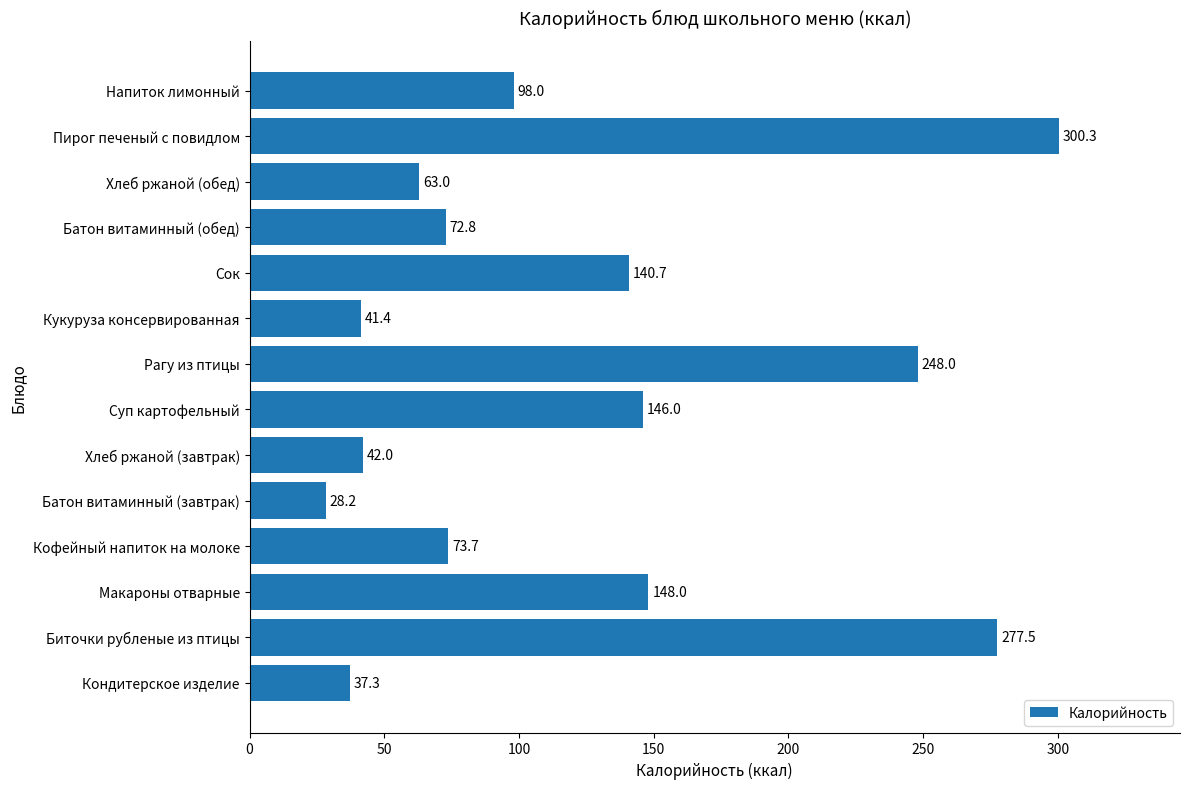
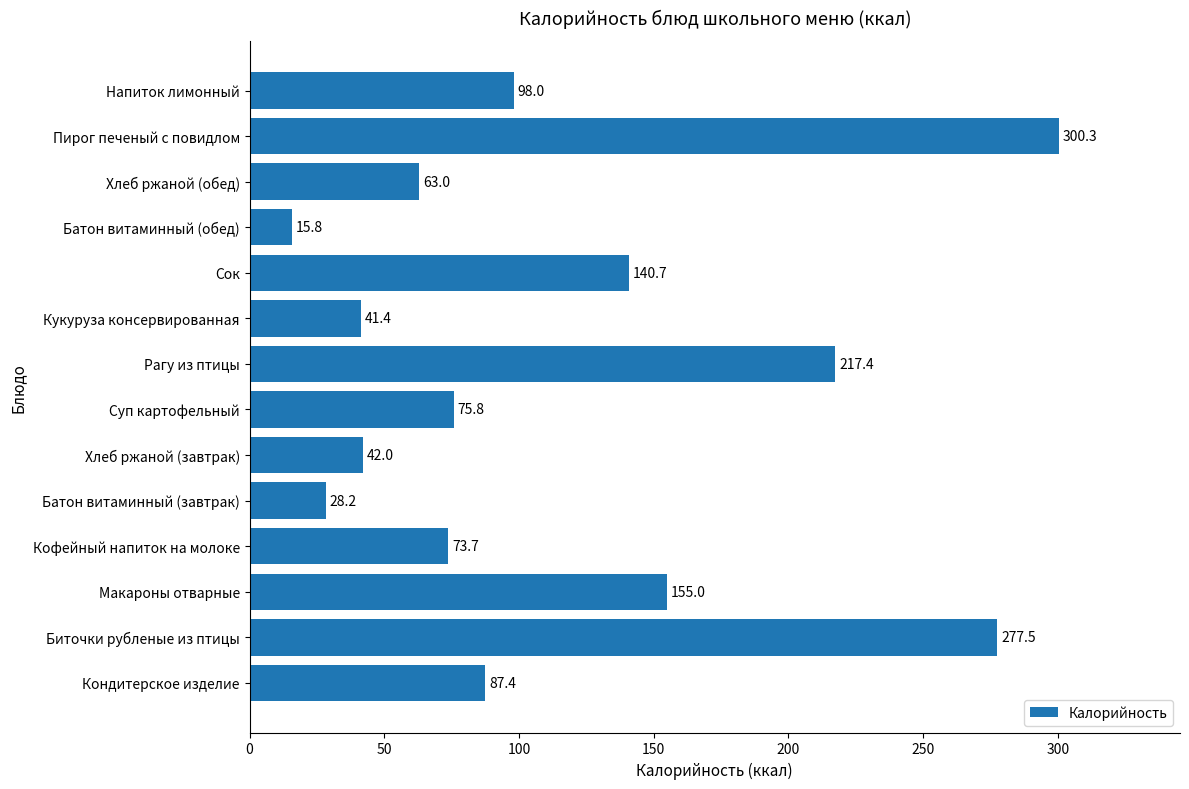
Батон витаминный (обед): 72.8 -> 15.8
Рагу из птицы: 248.0 -> 217.4
Суп картофельный: 146.0 -> 75.8
Макароны отварные: 148.0 -> 155.0
Кондитерское изделие: 37.3 -> 87.4
